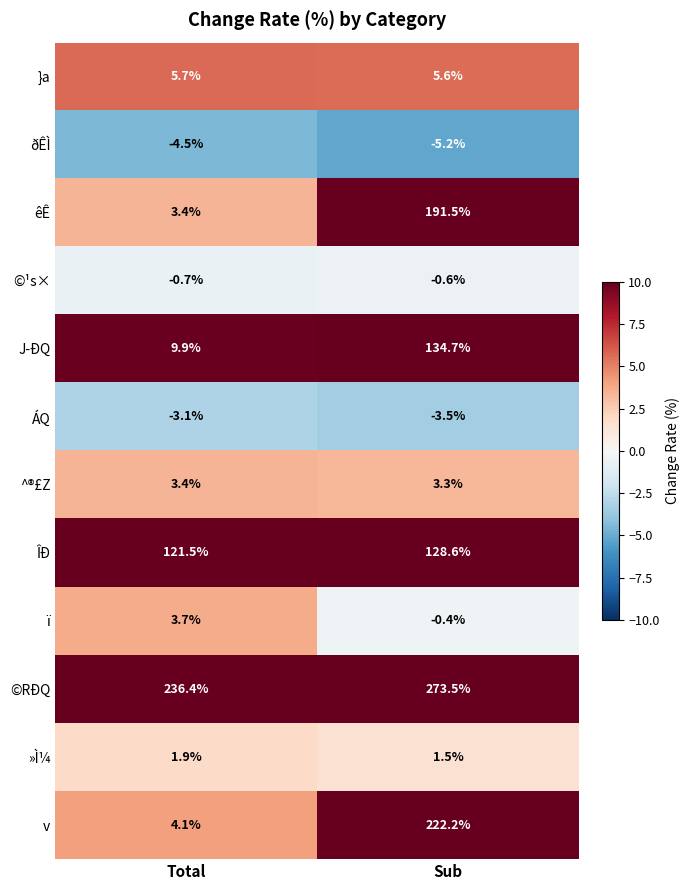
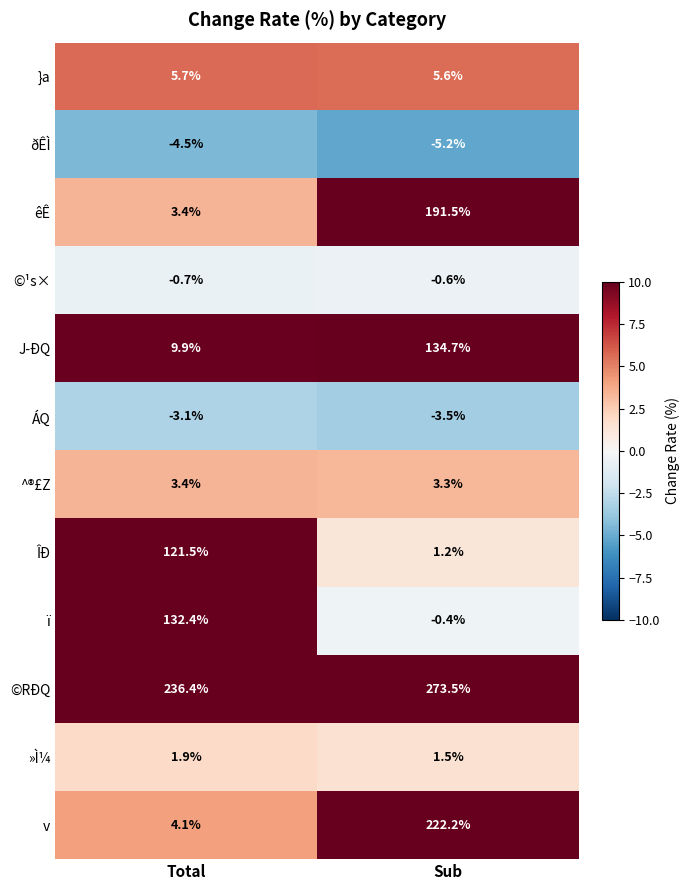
ÎÐ, Sub: 128.6% -> 1.2%
ï, Total: 3.7% -> 132.4%
